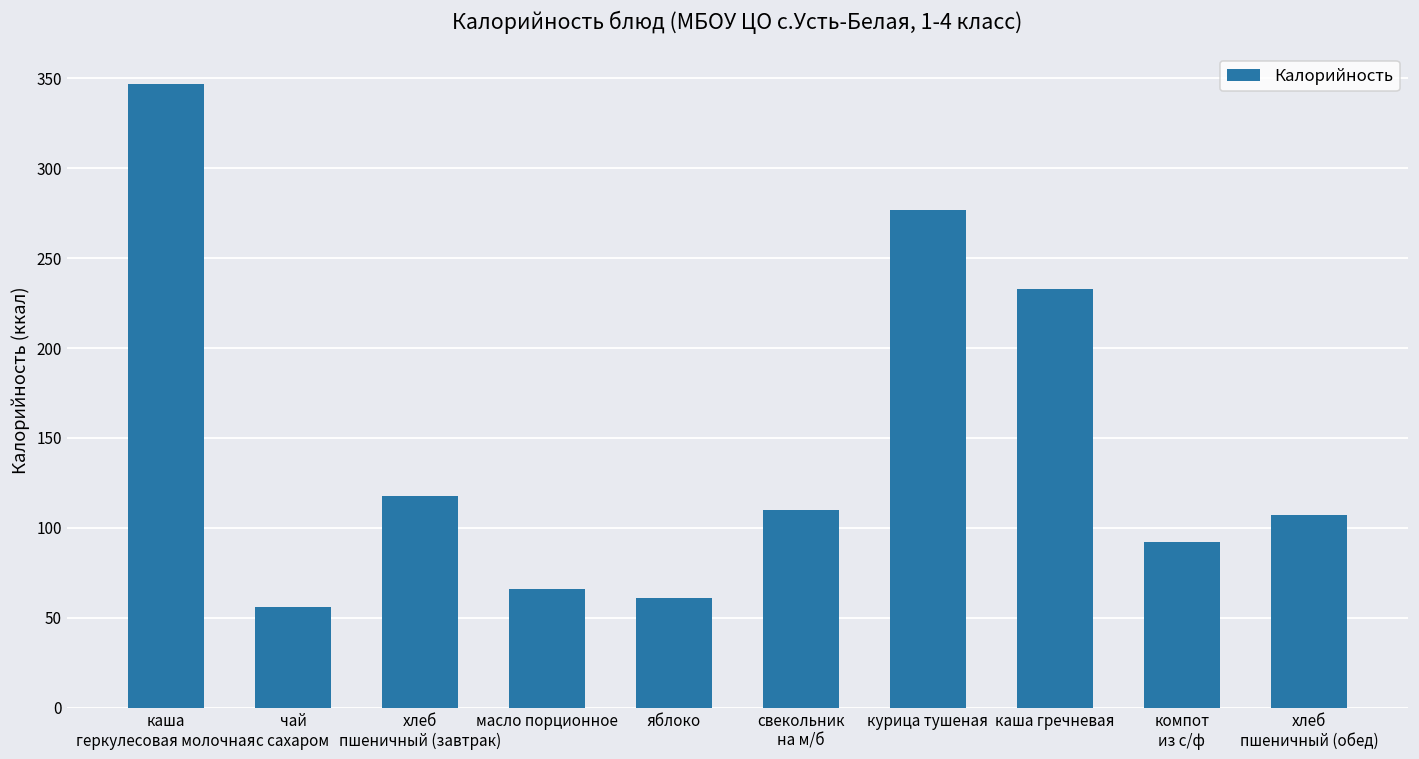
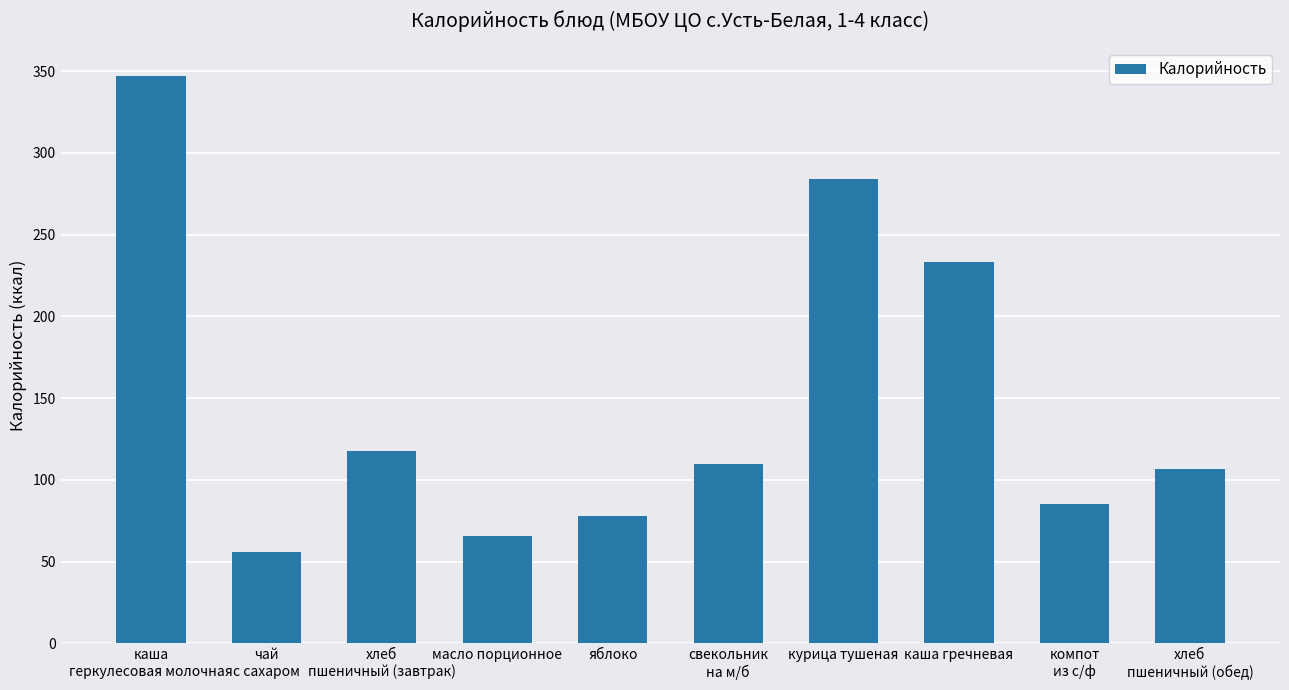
яблоко: 61 -> 78
курица тушеная: 277 -> 284
компот из с/ф: 92 -> 85
